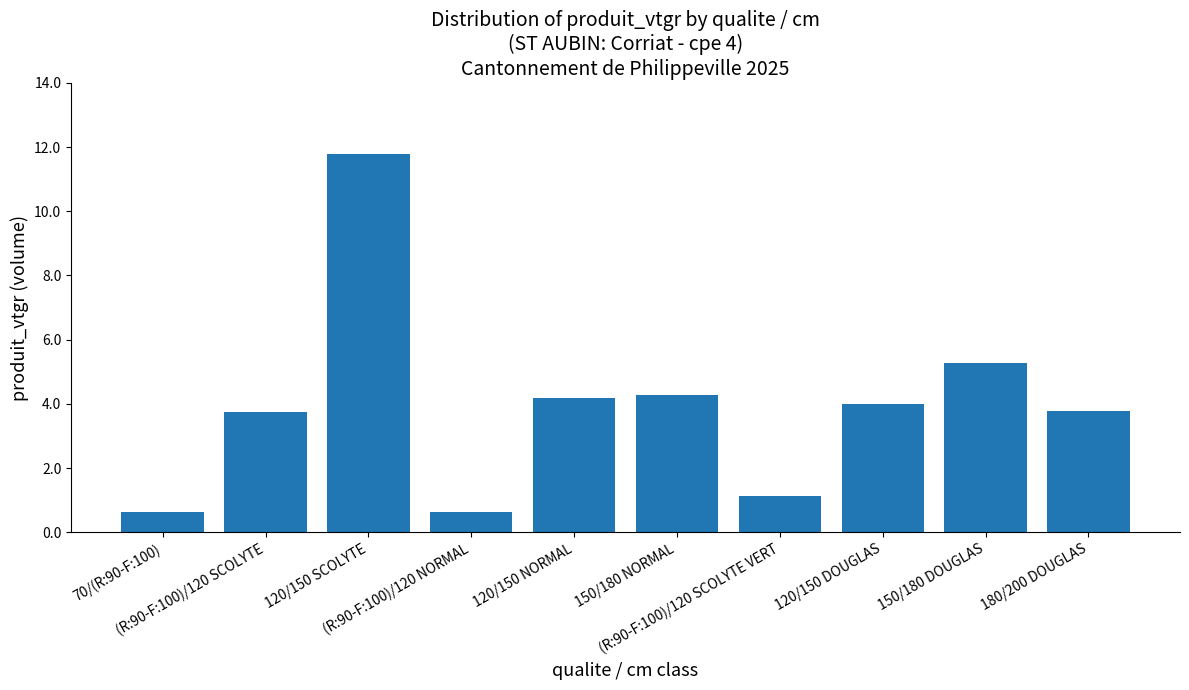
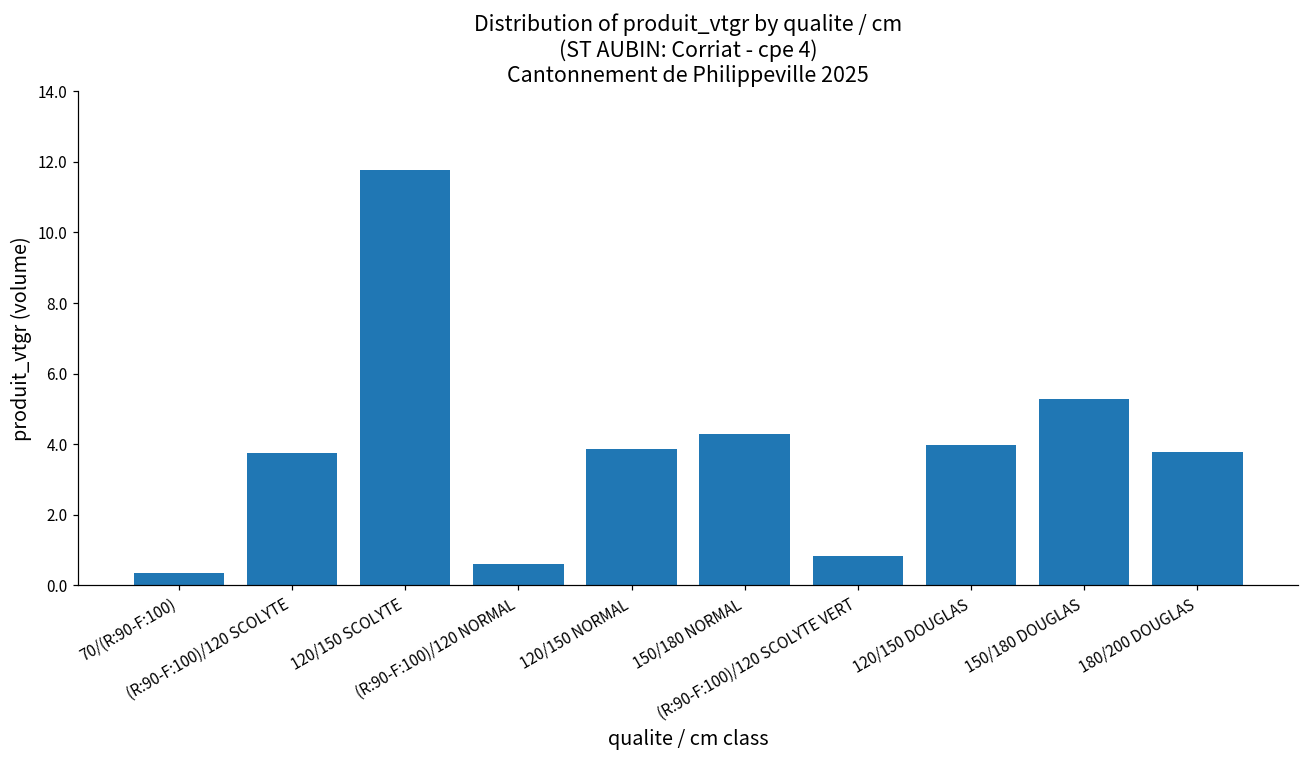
70/(R:90-F:100): 0.6 -> 0.3
120/150 NORMAL: 4.2 -> 3.9
(R:90-F:100)/120 SCOLYTE VERT: 1.1 -> 0.8
